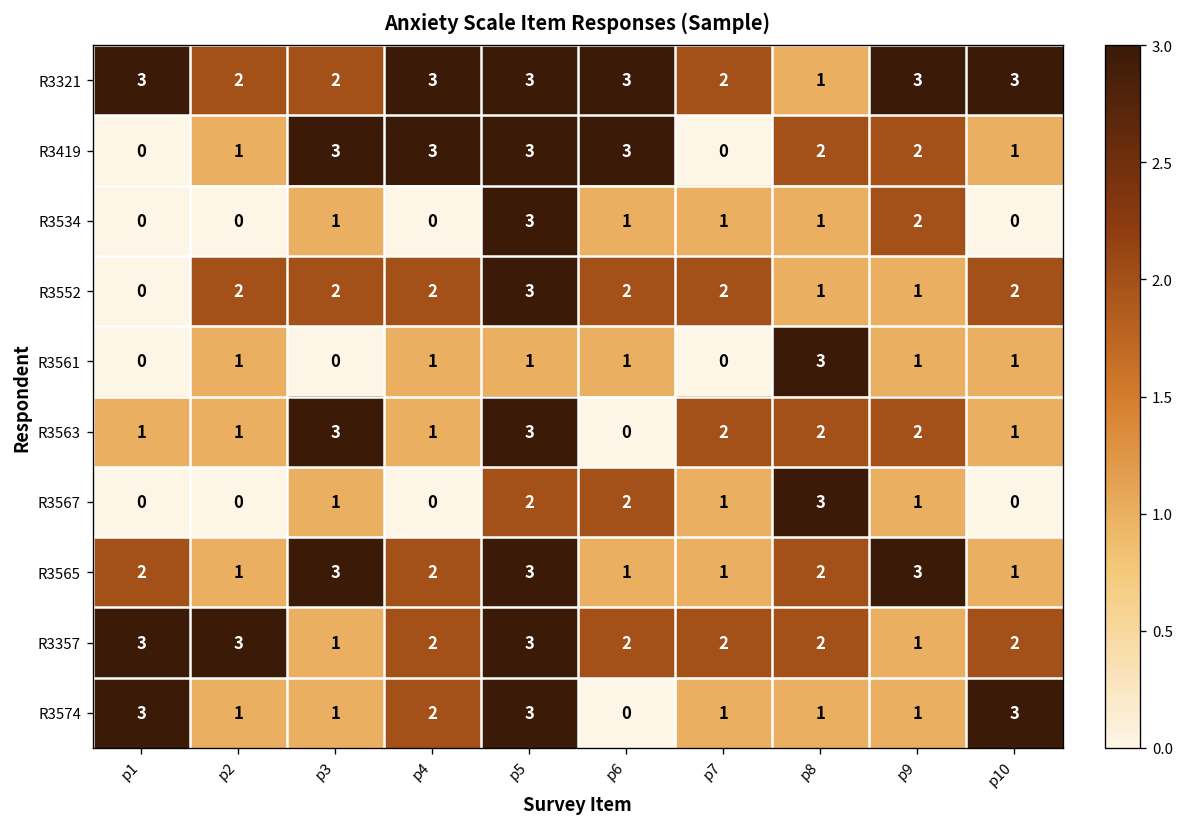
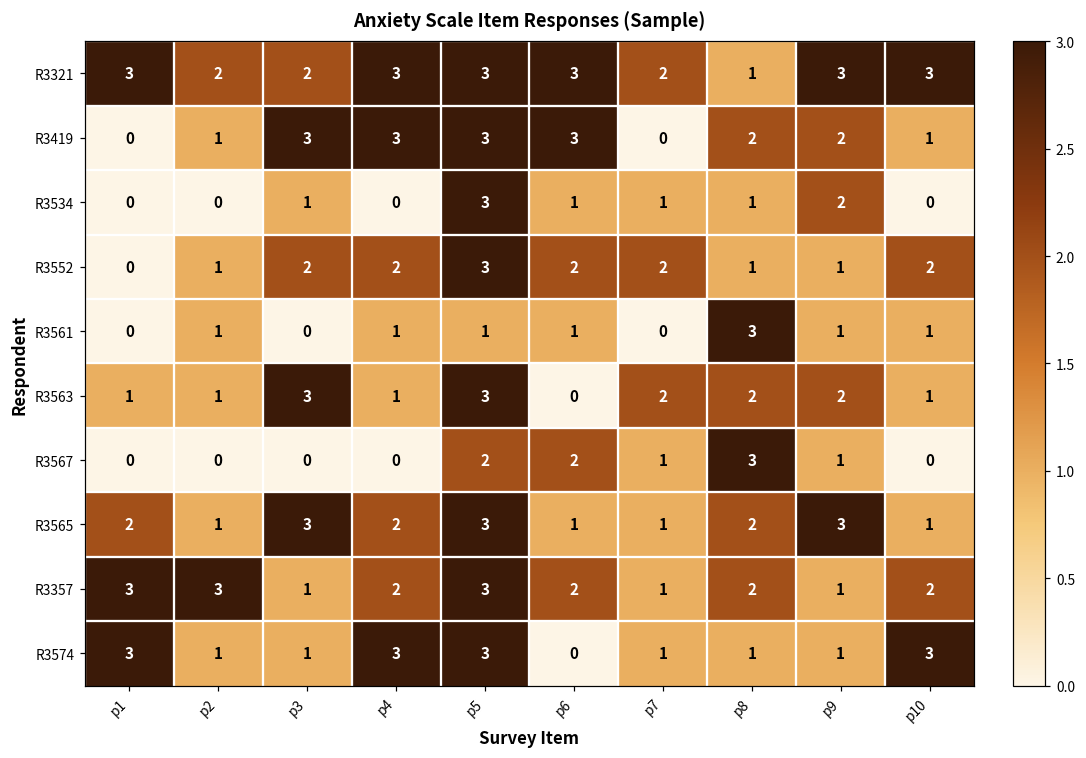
R3552, p2: 2 -> 1
R3567, p3: 1 -> 0
R3357, p7: 2 -> 1
R3574, p4: 2 -> 3
